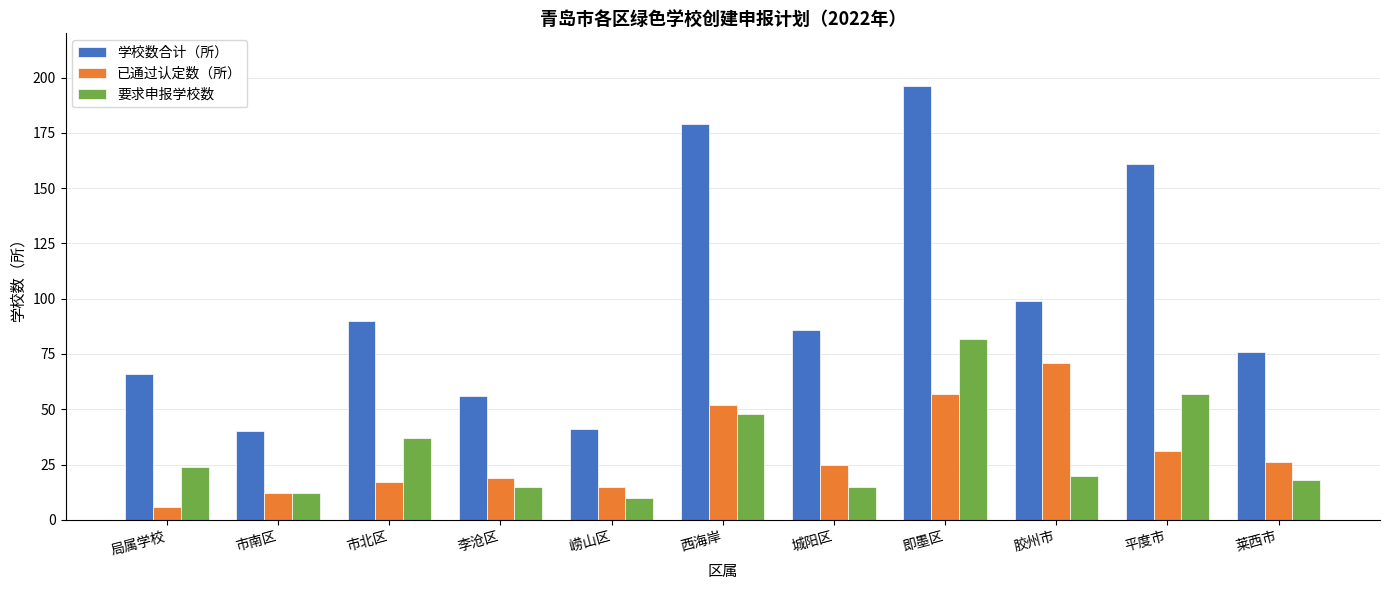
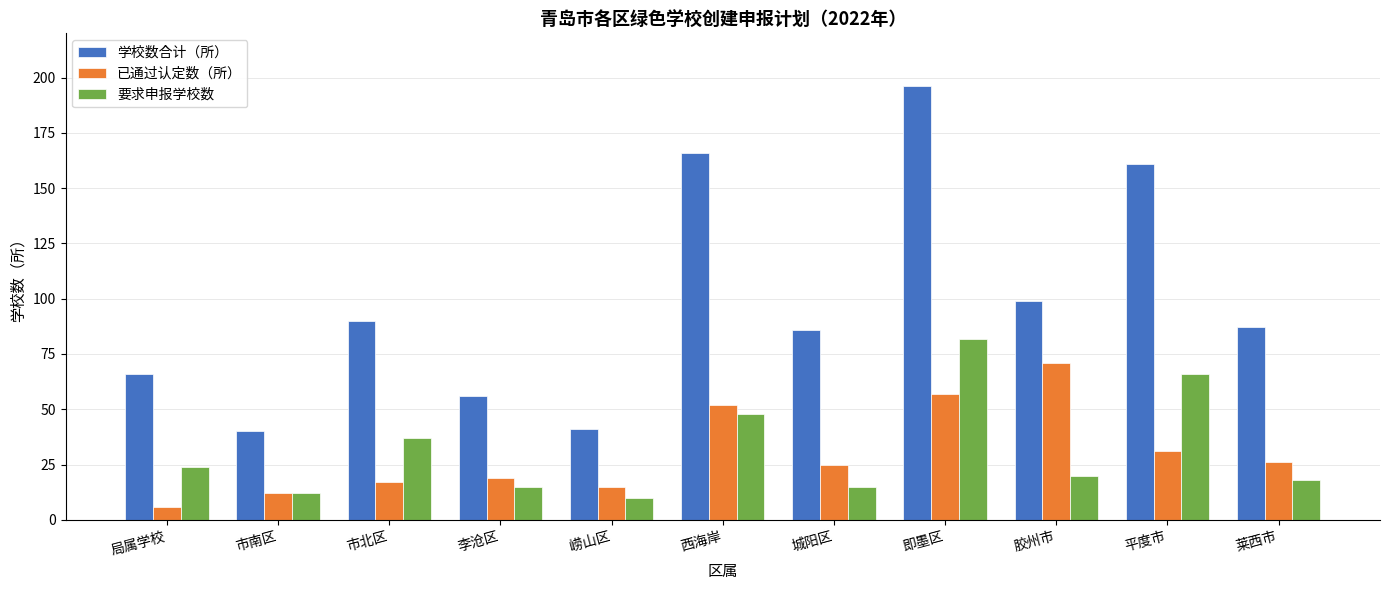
学校数合计（所）, 西海岸: 179 -> 166
要求申报学校数, 平度市: 57 -> 66
学校数合计（所）, 莱西市: 76 -> 87
